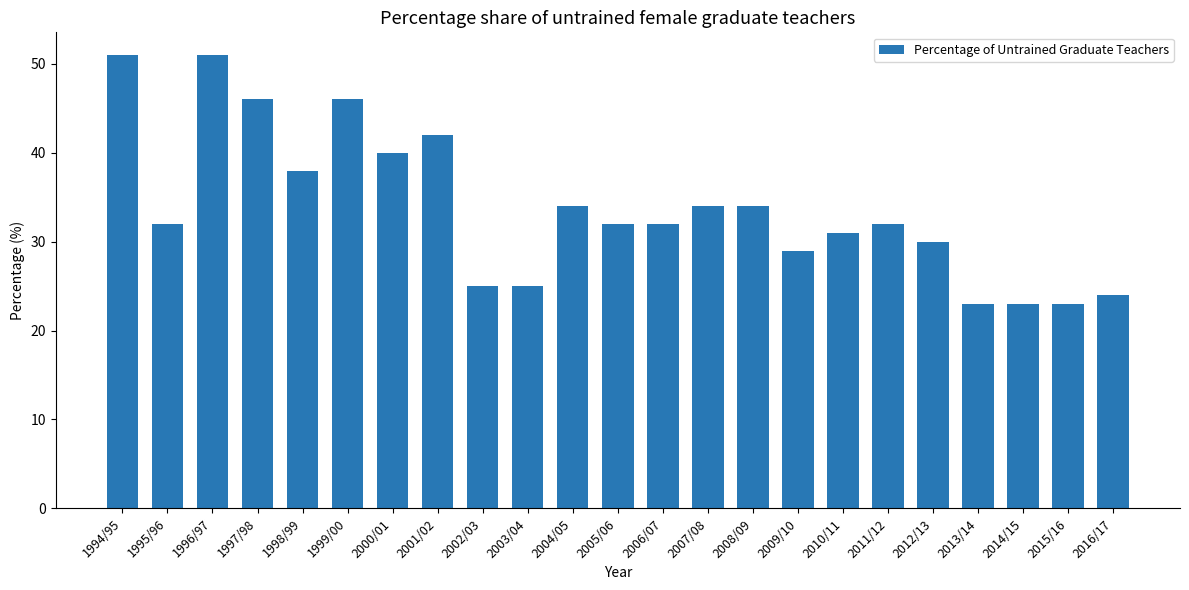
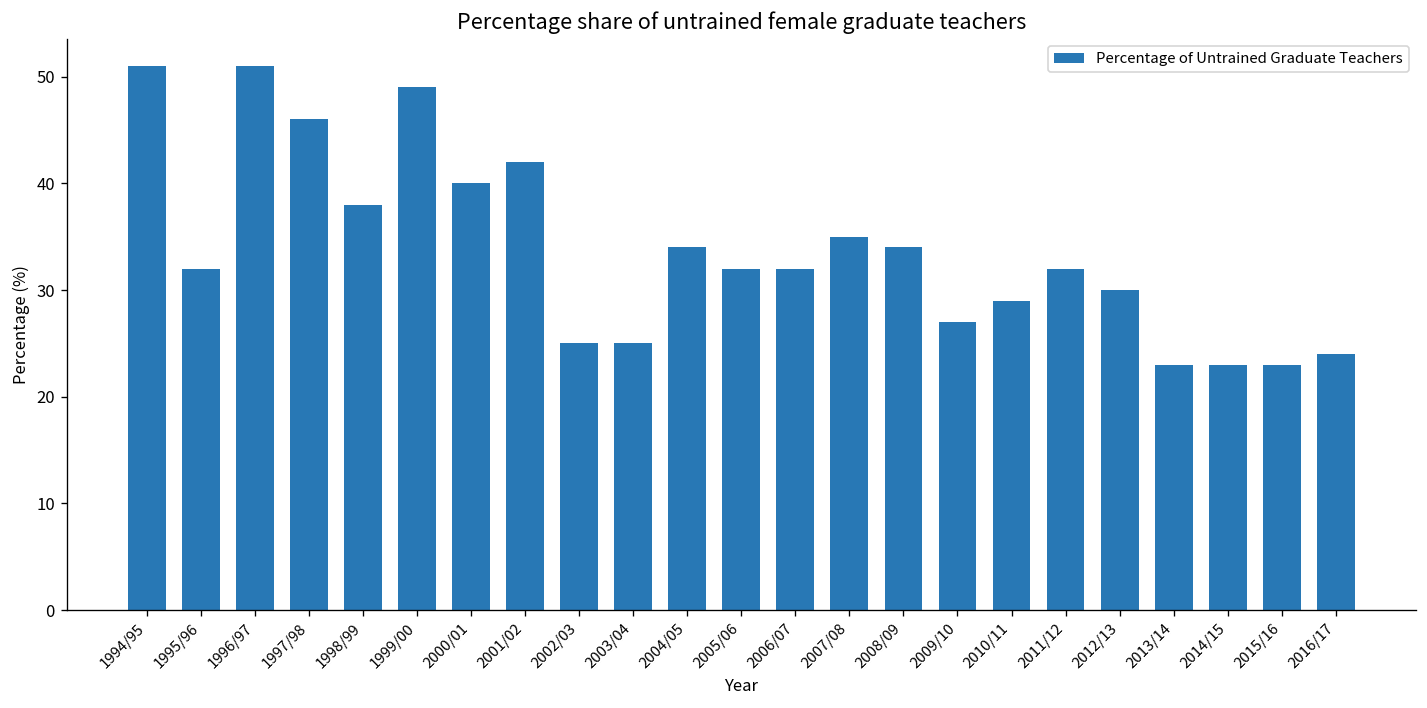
1999/00: 46 -> 49
2007/08: 34 -> 35
2009/10: 29 -> 27
2010/11: 31 -> 29
